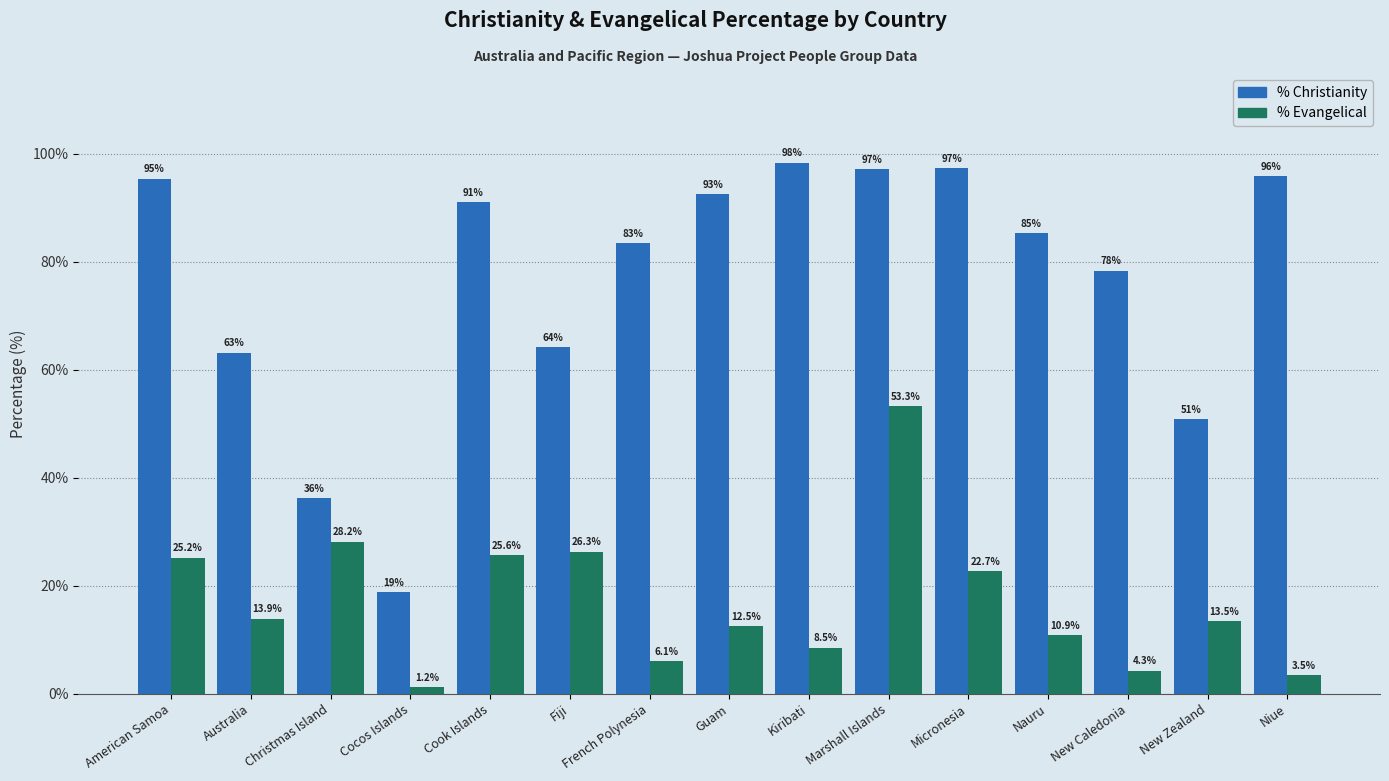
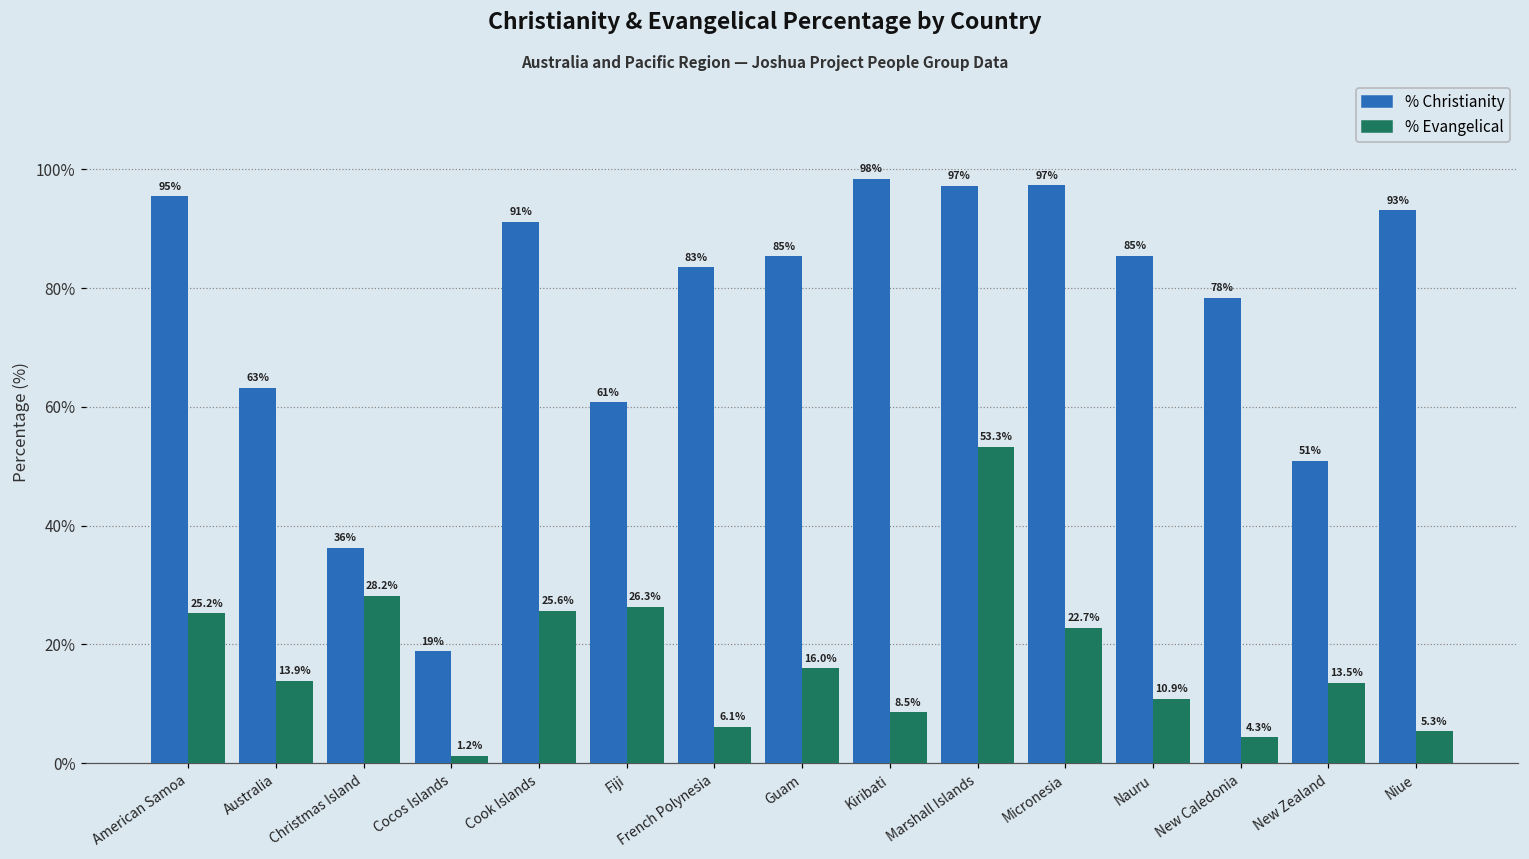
% Christianity, Fiji: 64% -> 61%
% Christianity, Guam: 93% -> 85%
% Evangelical, Guam: 12.5% -> 16.0%
% Christianity, Niue: 96% -> 93%
% Evangelical, Niue: 3.5% -> 5.3%
